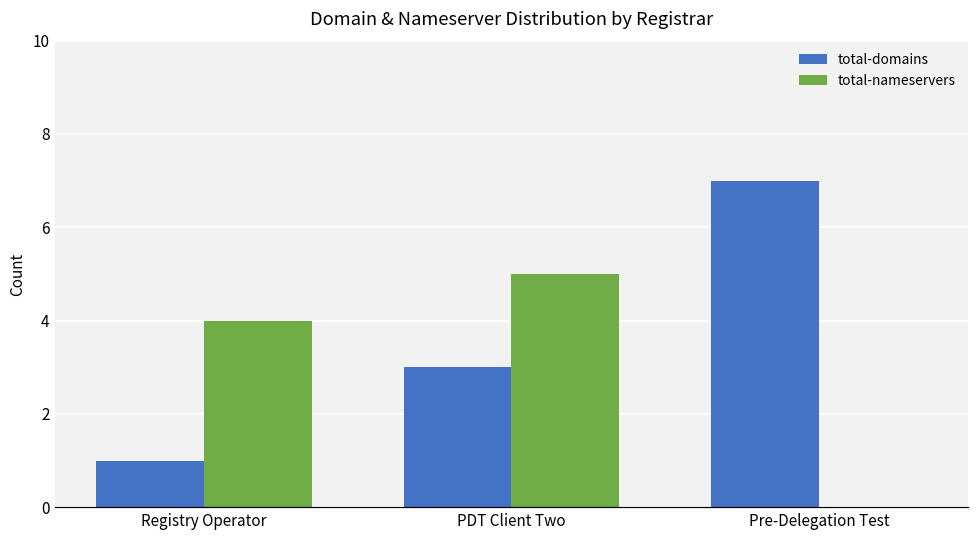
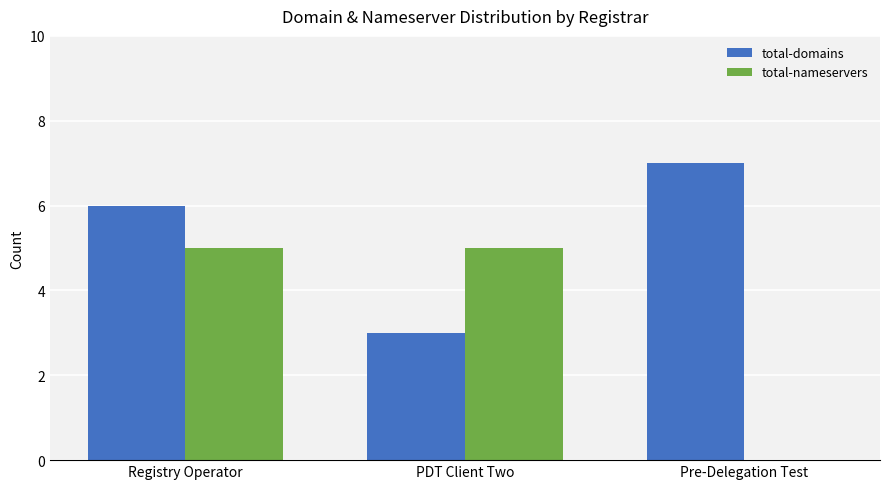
total-domains, Registry Operator: 1 -> 6
total-nameservers, Registry Operator: 4 -> 5
